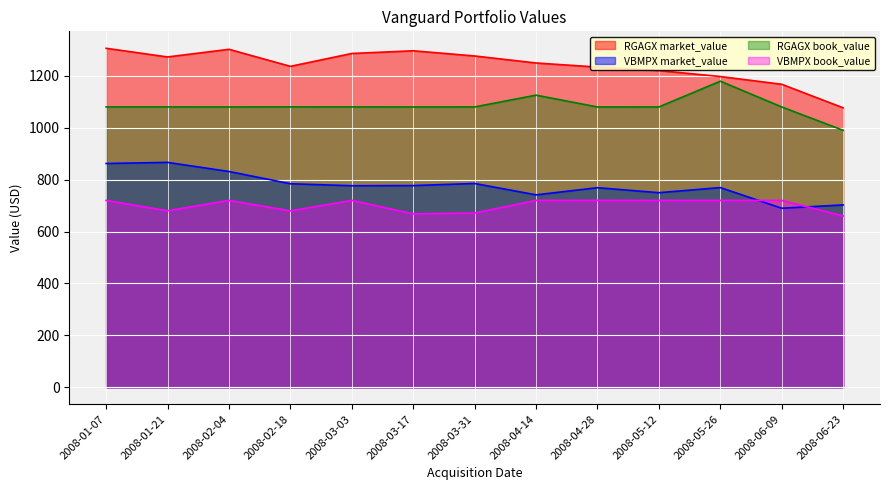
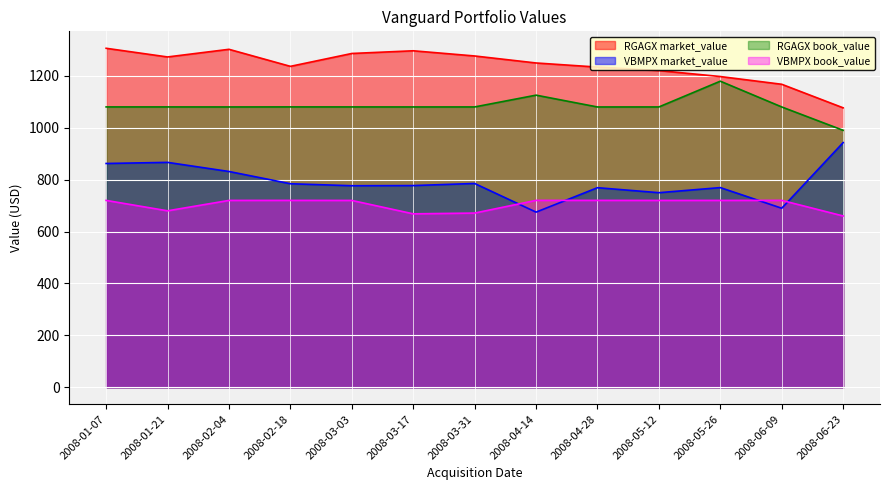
VBMPX book_value, 2008-02-18: 680 -> 720
VBMPX market_value, 2008-04-14: 740 -> 670
VBMPX market_value, 2008-06-23: 700 -> 940
